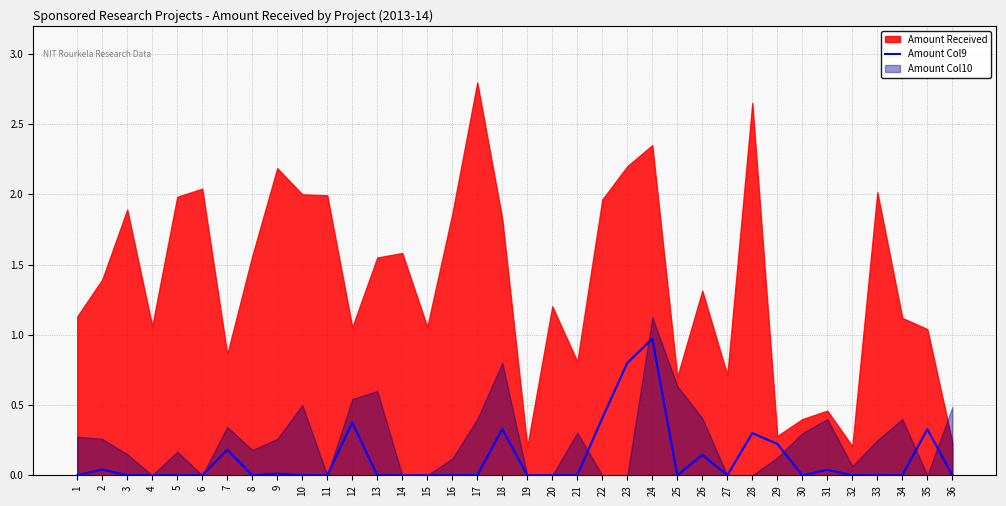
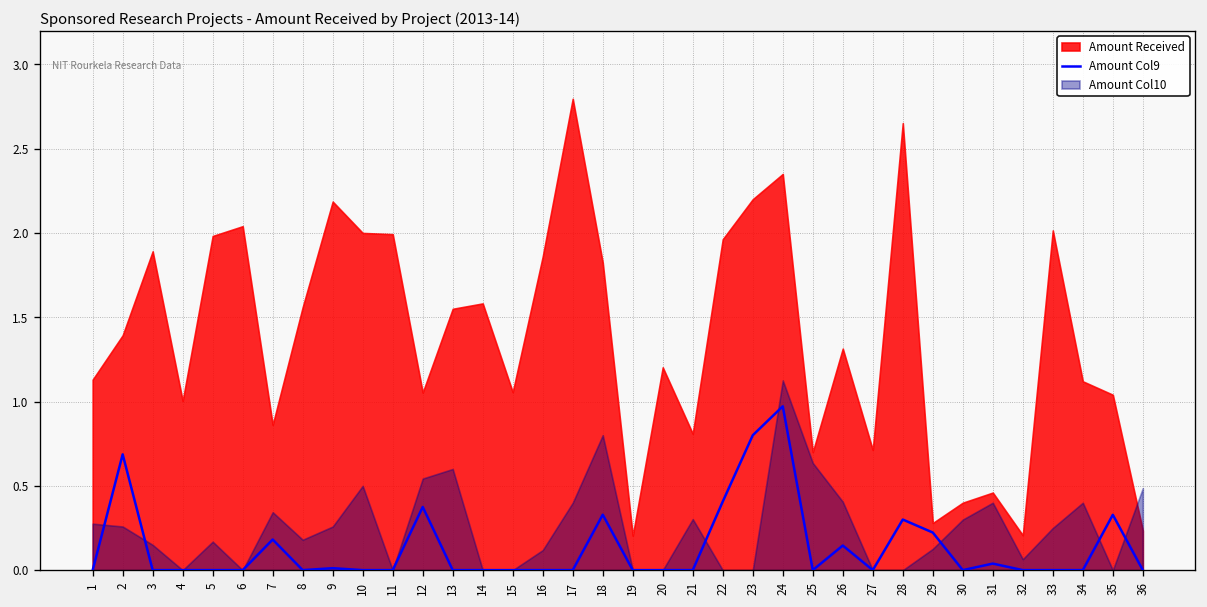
Amount Col9, 2: 0.04 -> 0.69
Amount Received, 4: 1.06 -> 1.00
